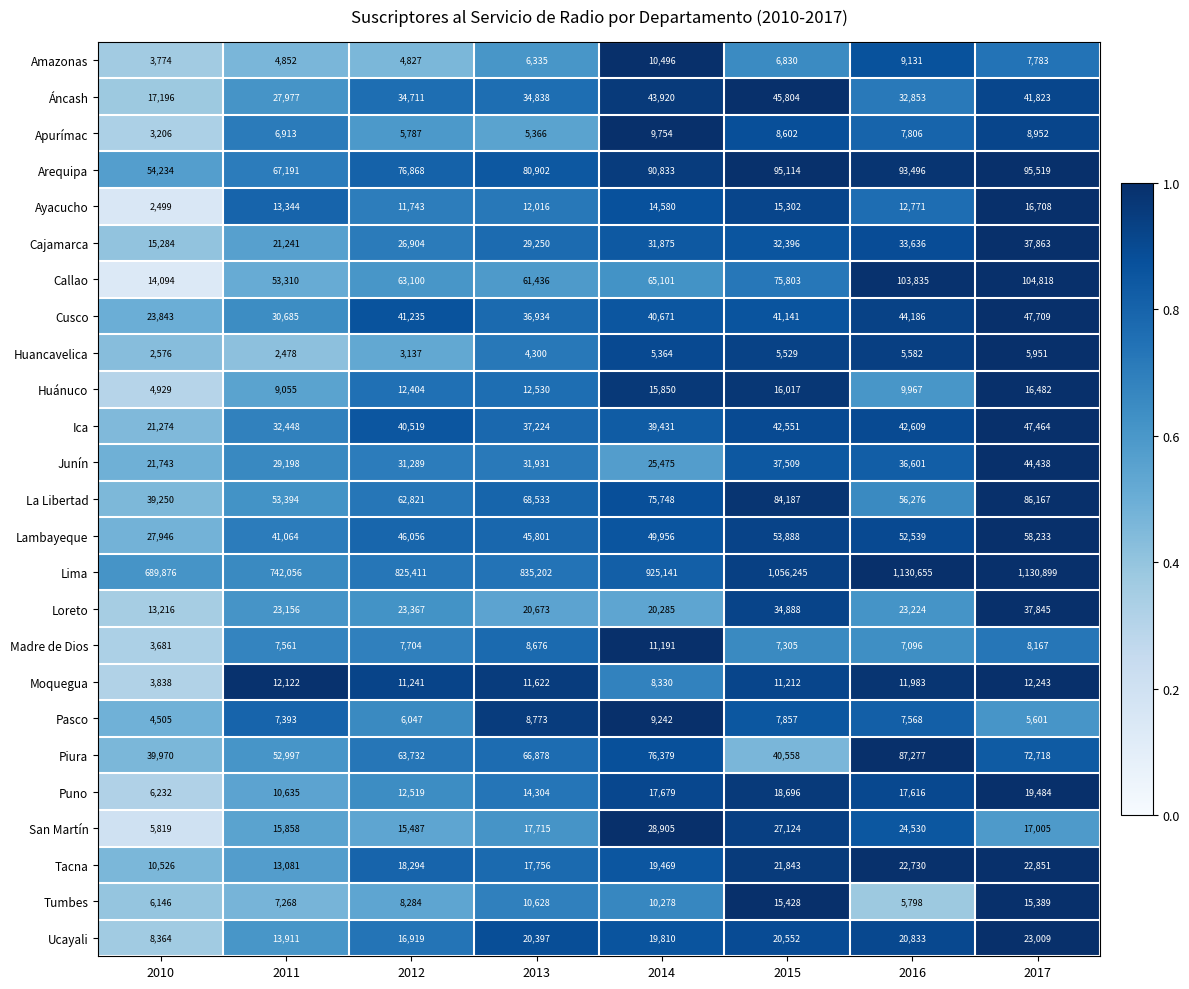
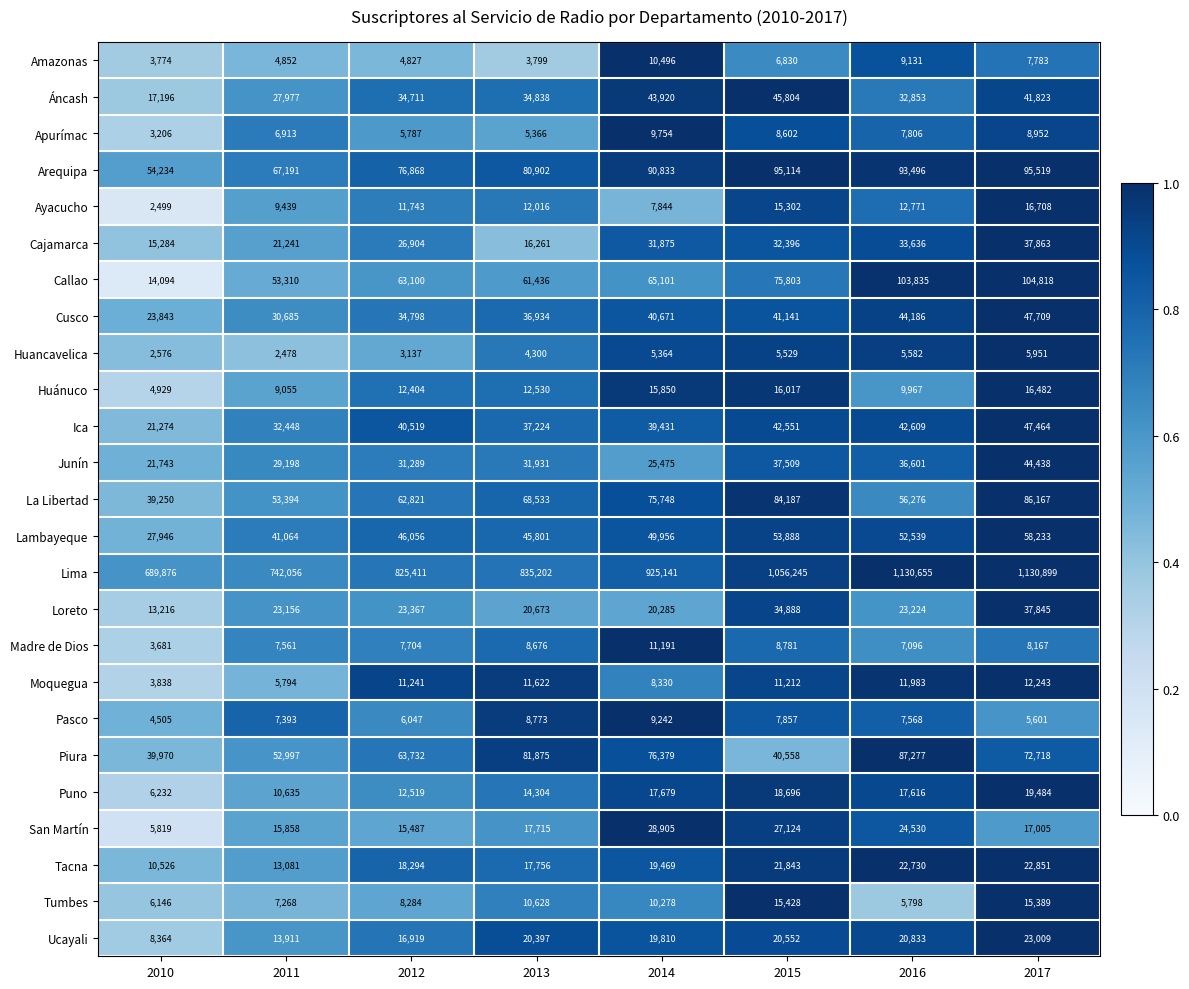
Amazonas, 2013: 6,335 -> 3,799
Ayacucho, 2011: 13,344 -> 9,439
Ayacucho, 2014: 14,580 -> 7,844
Cajamarca, 2013: 29,250 -> 16,261
Cusco, 2012: 41,235 -> 34,798
Madre de Dios, 2015: 7,305 -> 8,781
Moquegua, 2011: 12,122 -> 5,794
Piura, 2013: 66,878 -> 81,875
